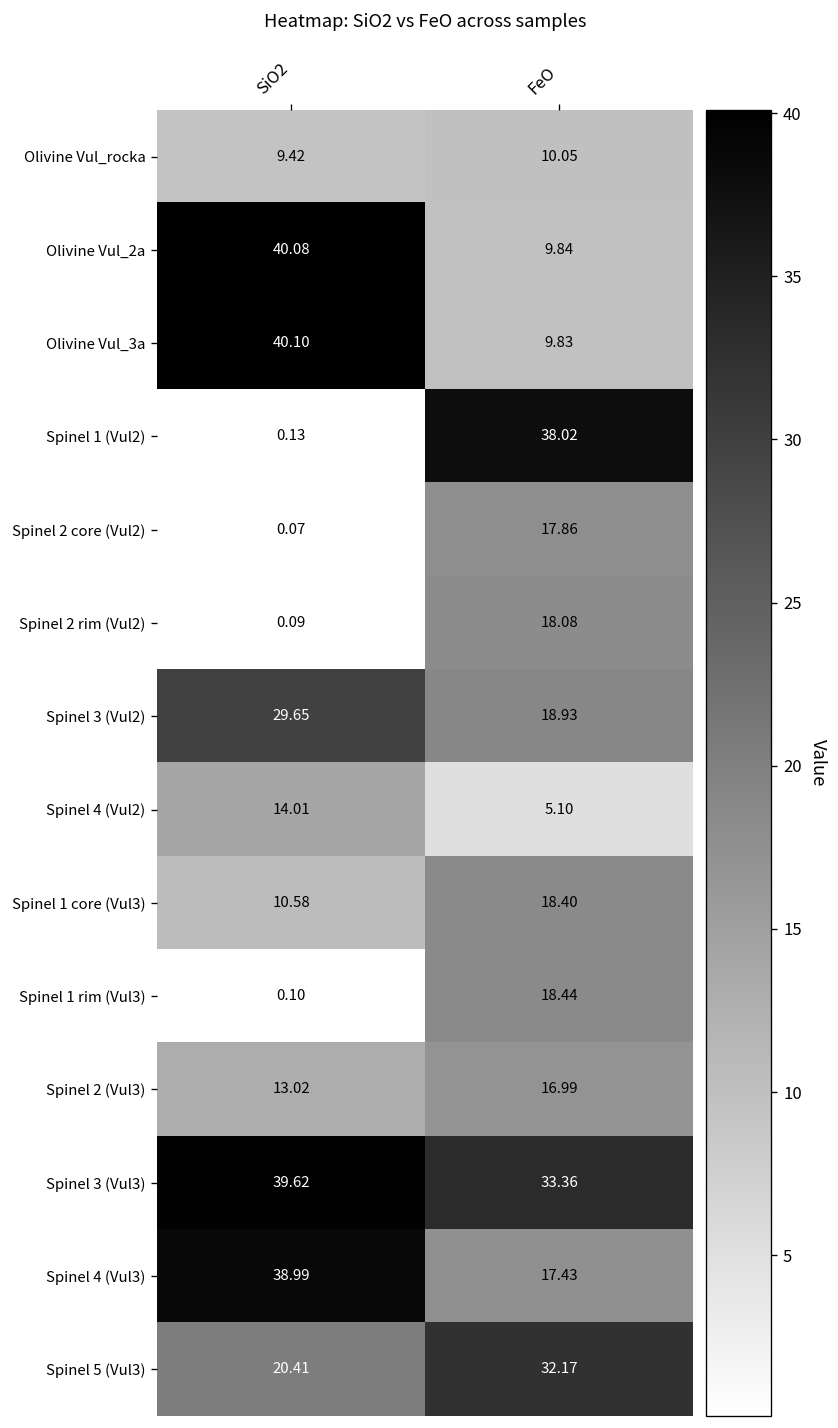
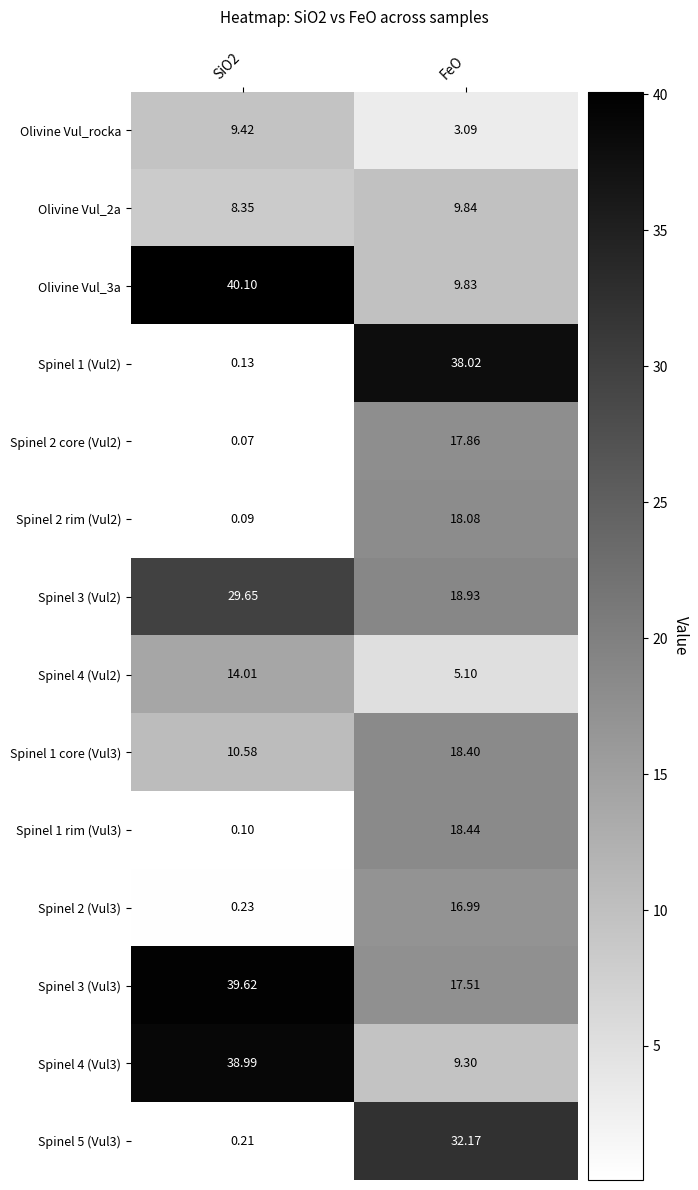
Olivine Vul_rocka, FeO: 10.05 -> 3.09
Olivine Vul_2a, SiO2: 40.08 -> 8.35
Spinel 2 (Vul3), SiO2: 13.02 -> 0.23
Spinel 3 (Vul3), FeO: 33.36 -> 17.51
Spinel 4 (Vul3), FeO: 17.43 -> 9.30
Spinel 5 (Vul3), SiO2: 20.41 -> 0.21
